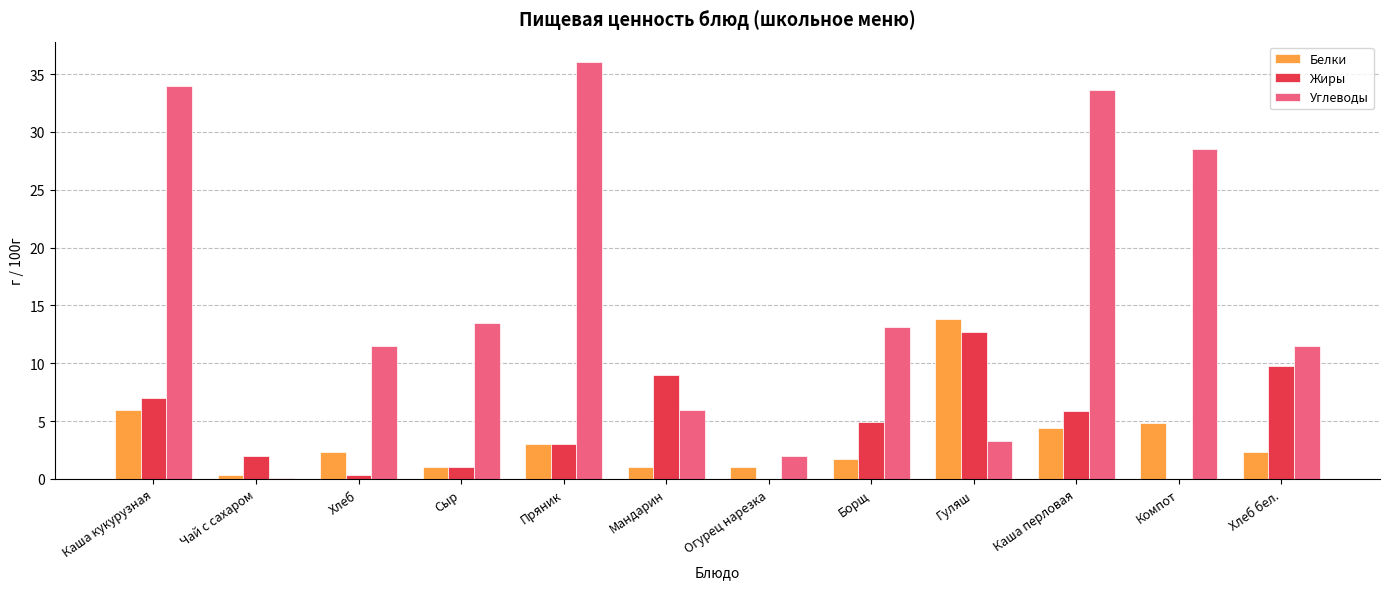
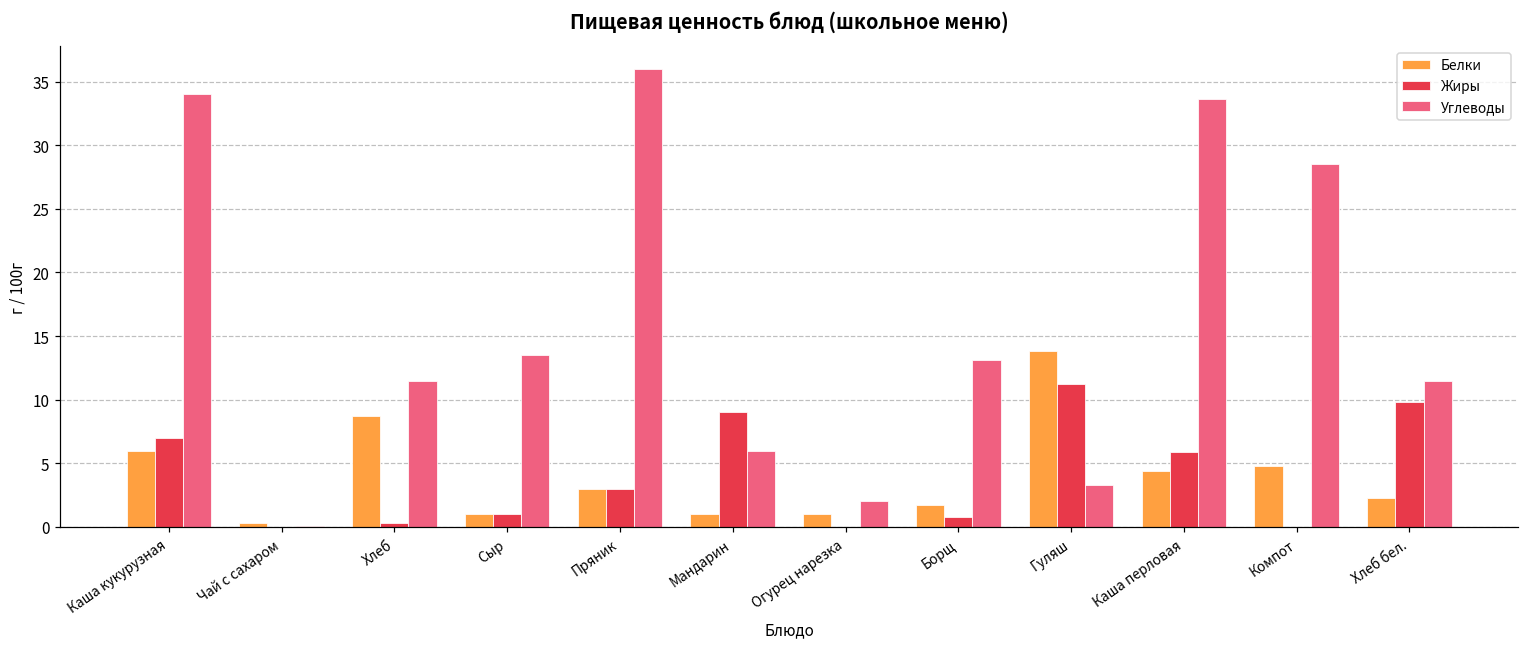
Жиры, Чай с сахаром: 2 -> 0
Белки, Хлеб: 2.3 -> 8.7
Жиры, Борщ: 4.9 -> 0.8
Жиры, Гуляш: 12.7 -> 11.2
